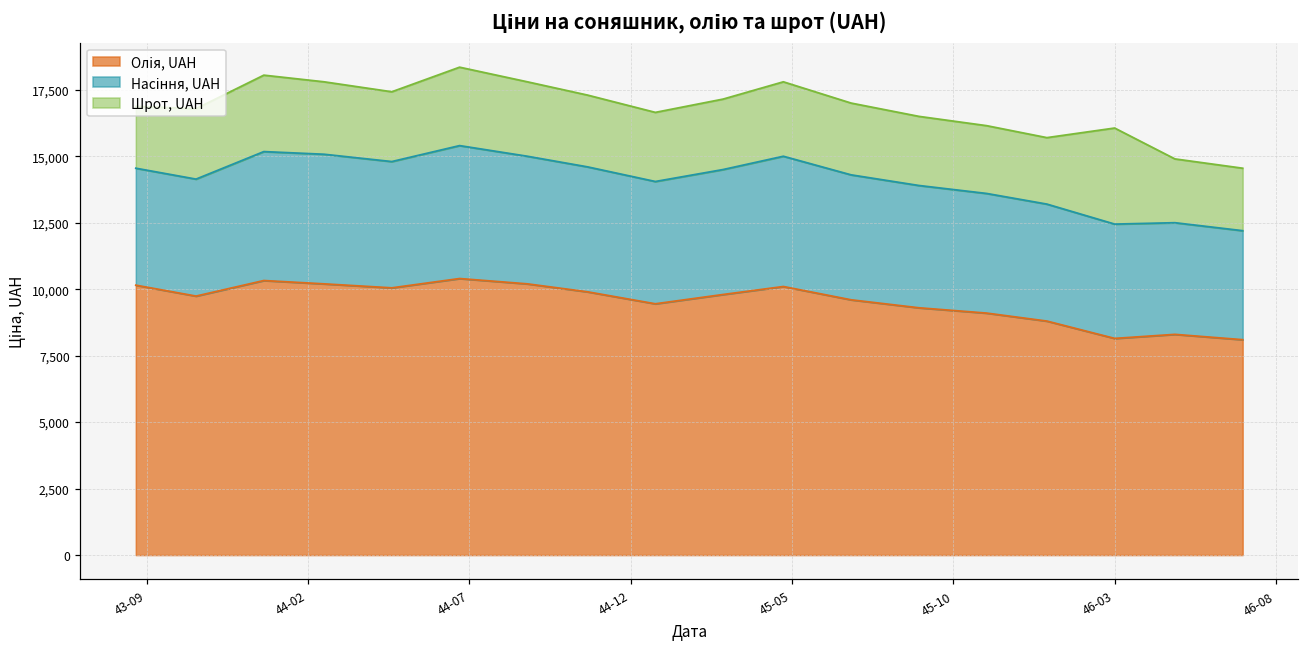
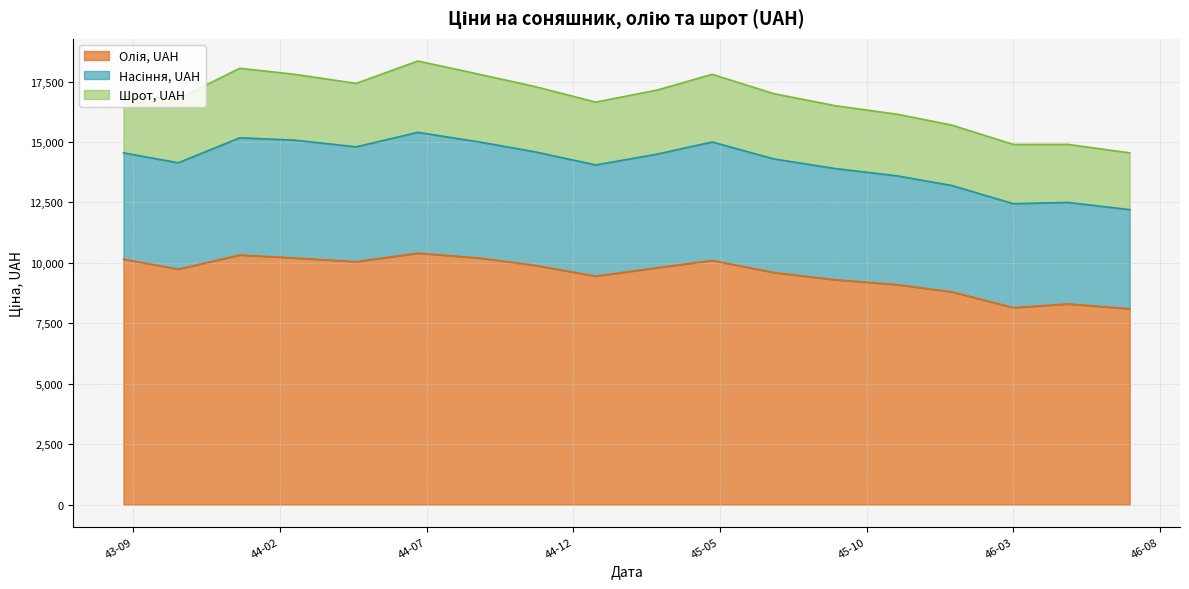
Шрот, UAH, 46-03: 3,600 -> 2,500
